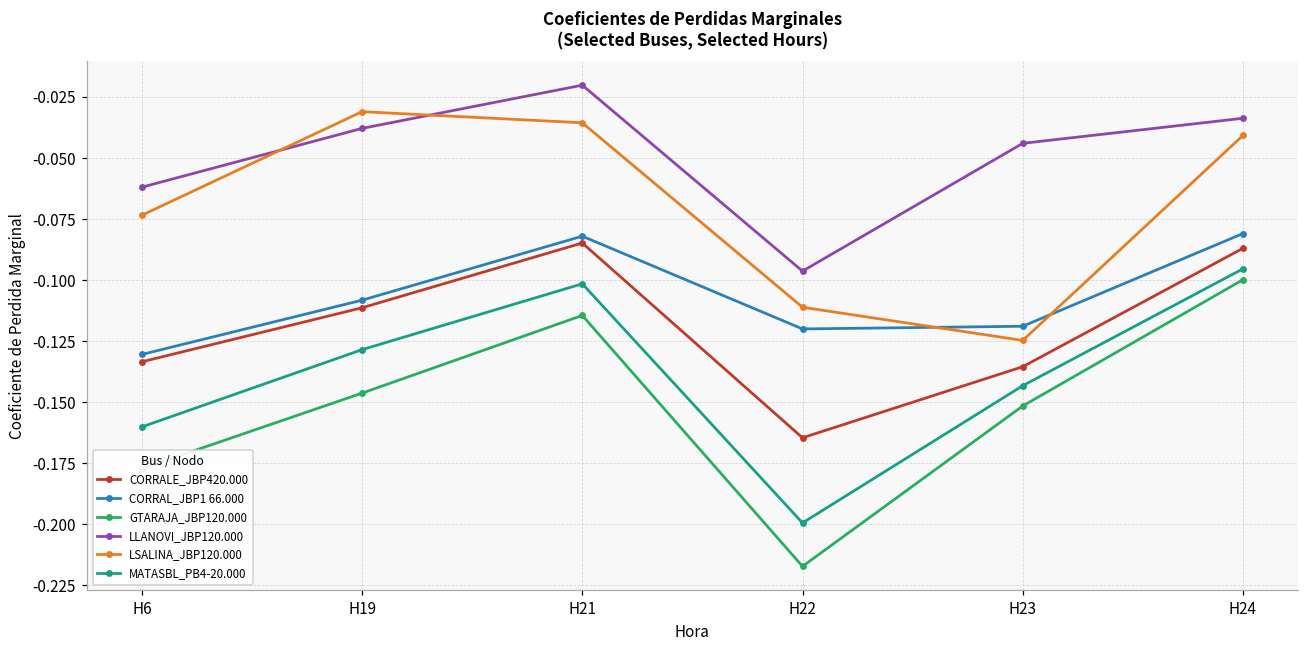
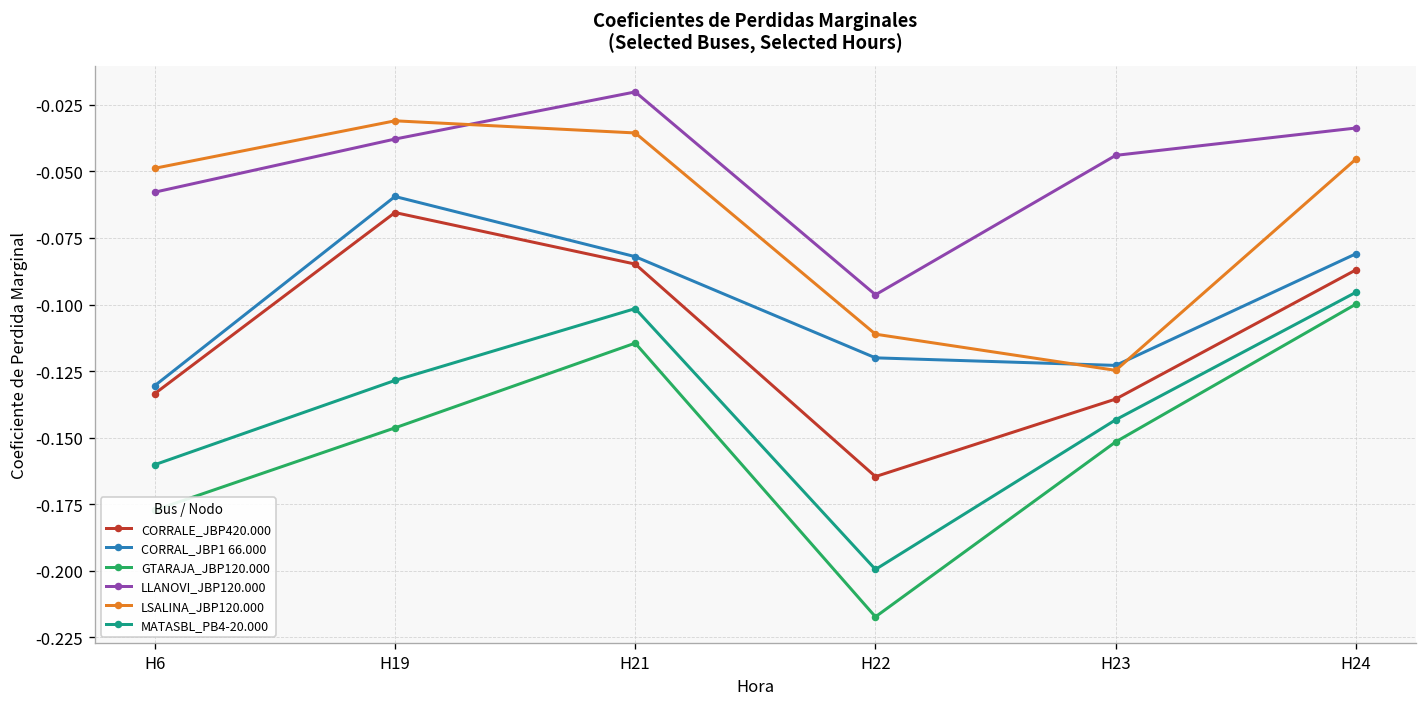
LLANOVI_JBP120.000, H6: -0.062 -> -0.058
LSALINA_JBP120.000, H6: -0.073 -> -0.049
CORRALE_JBP420.000, H19: -0.111 -> -0.065
CORRAL_JBP1 66.000, H19: -0.108 -> -0.059
CORRAL_JBP1 66.000, H23: -0.119 -> -0.123
LSALINA_JBP120.000, H24: -0.041 -> -0.045
